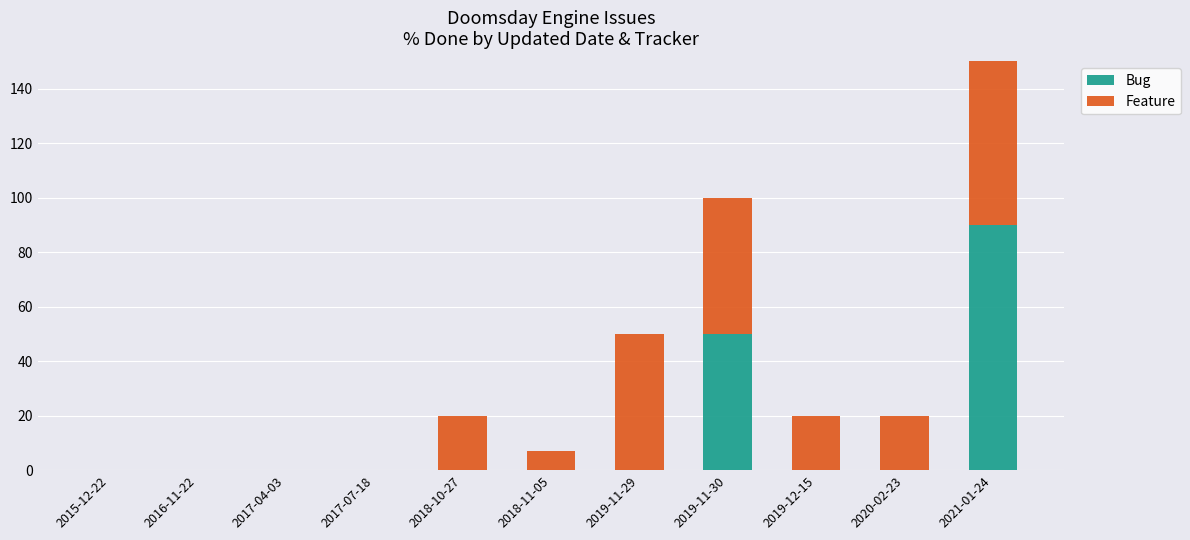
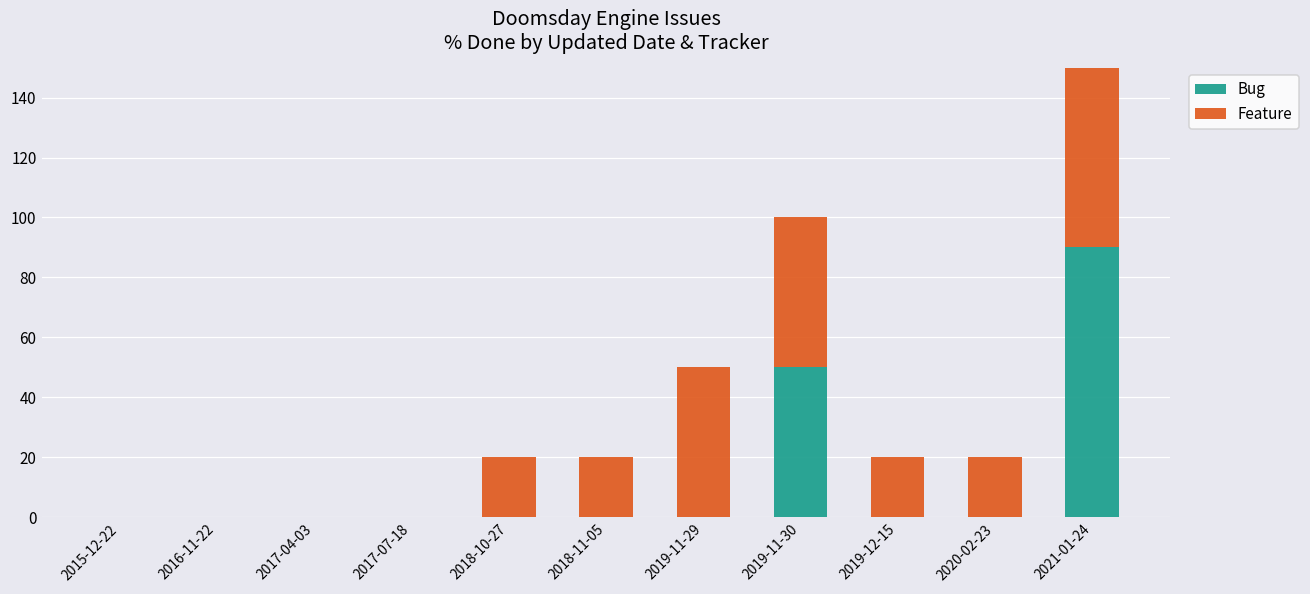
Feature, 2018-11-05: 7 -> 20
